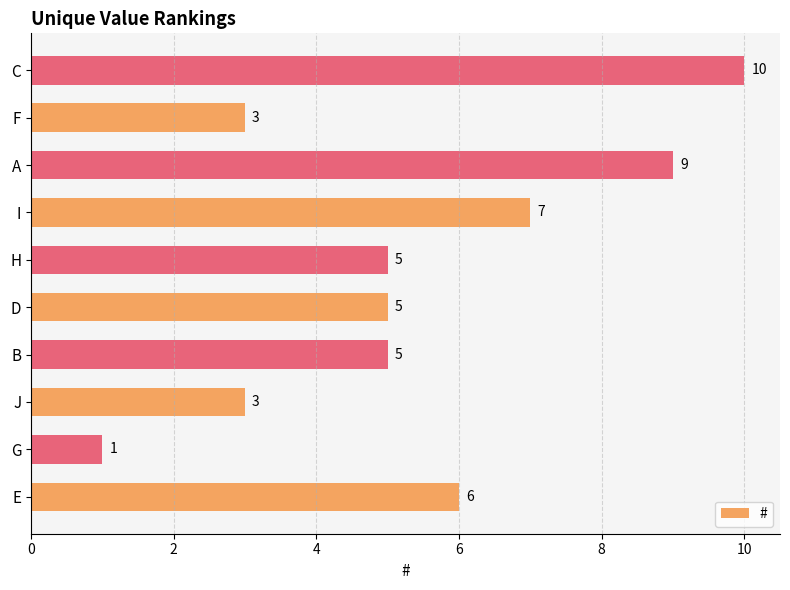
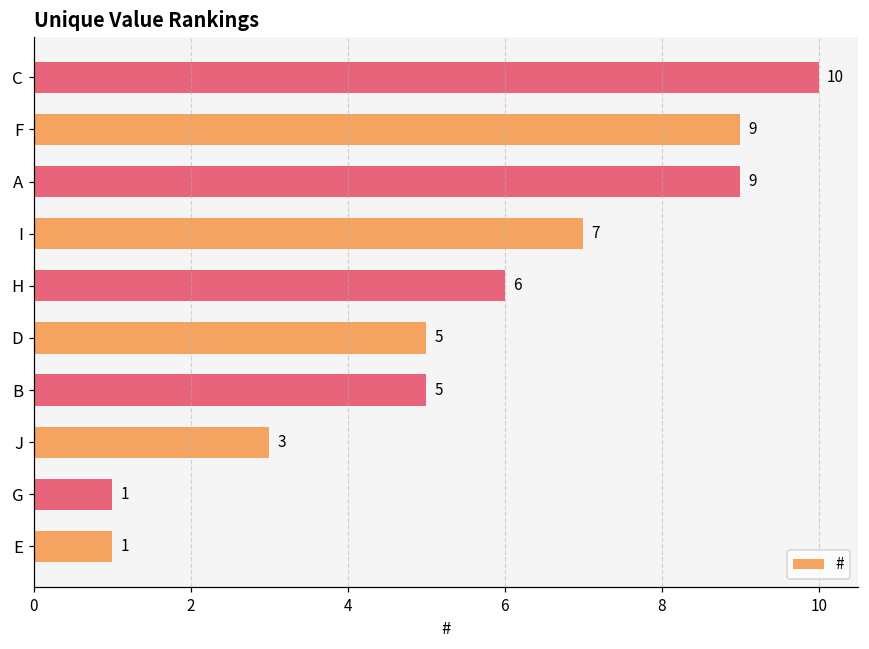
F: 3 -> 9
H: 5 -> 6
E: 6 -> 1
